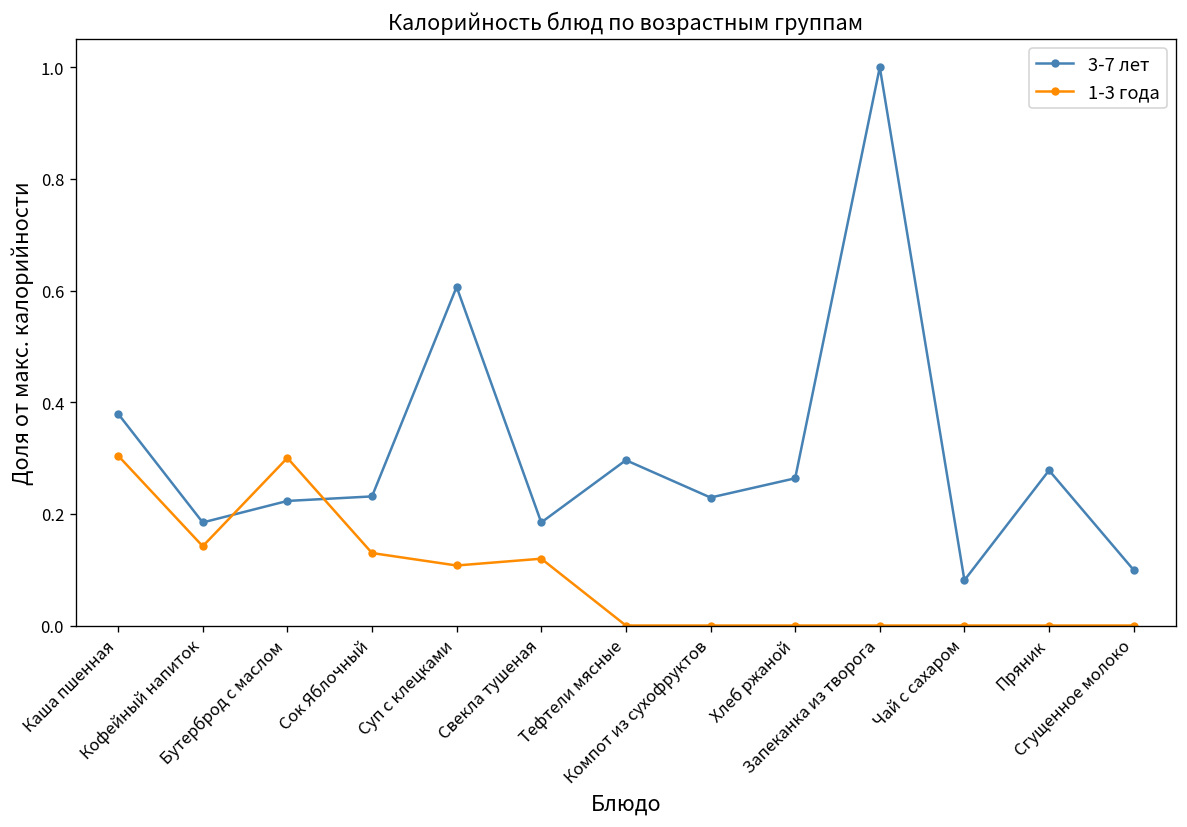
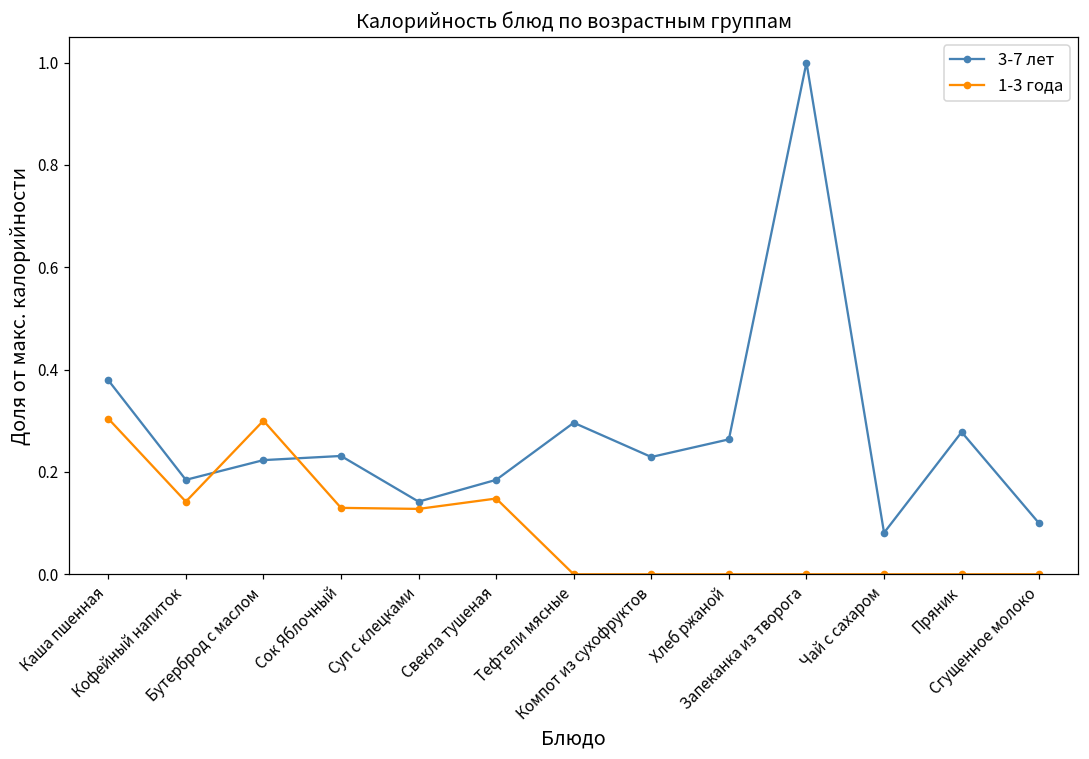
3-7 лет, Суп с клецками: 0.61 -> 0.14
1-3 года, Суп с клецками: 0.11 -> 0.13
1-3 года, Свекла тушеная: 0.12 -> 0.15
